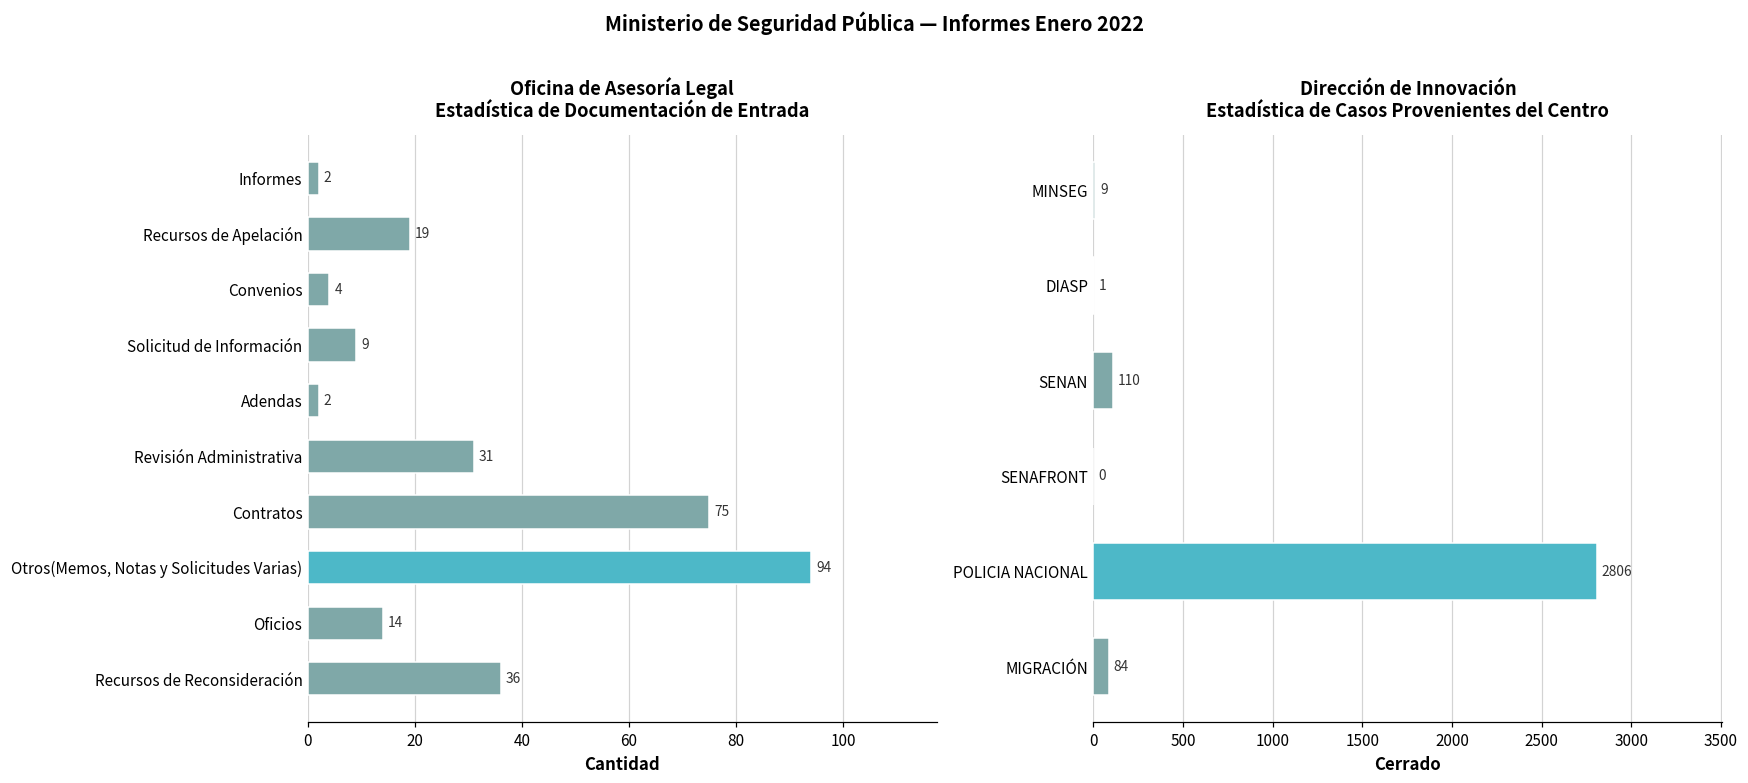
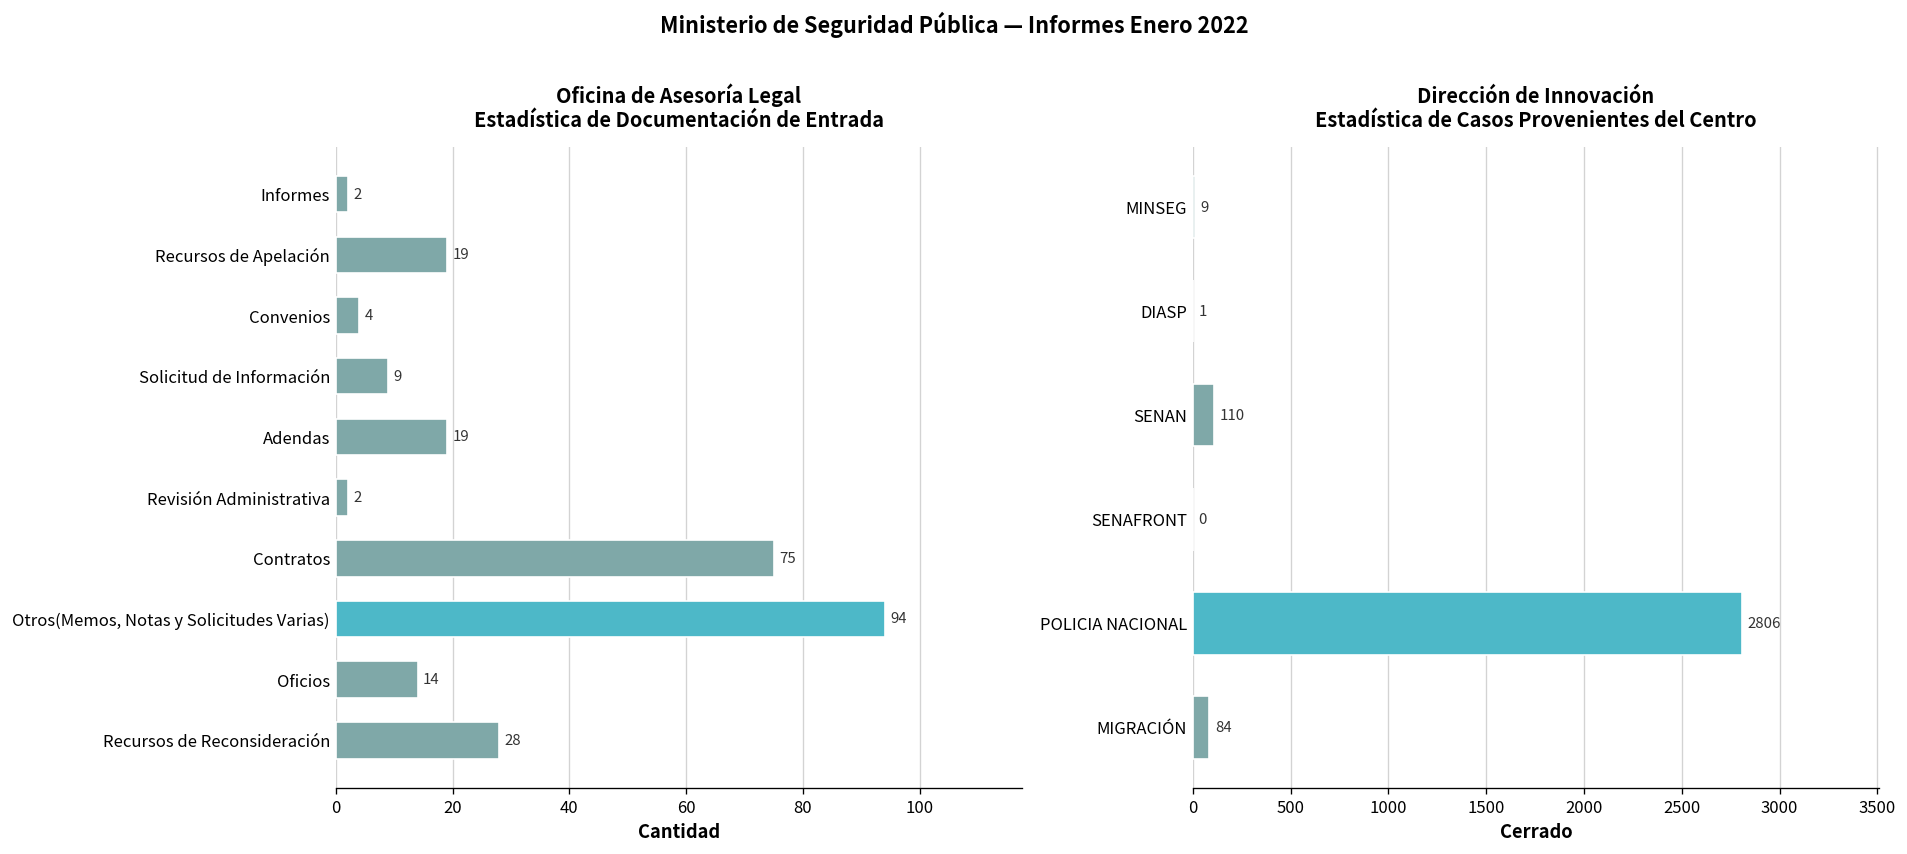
Oficina de Asesoría Legal Estadística de Documentación de Entrada, Adendas: 2 -> 19
Oficina de Asesoría Legal Estadística de Documentación de Entrada, Revisión Administrativa: 31 -> 2
Oficina de Asesoría Legal Estadística de Documentación de Entrada, Recursos de Reconsideración: 36 -> 28
